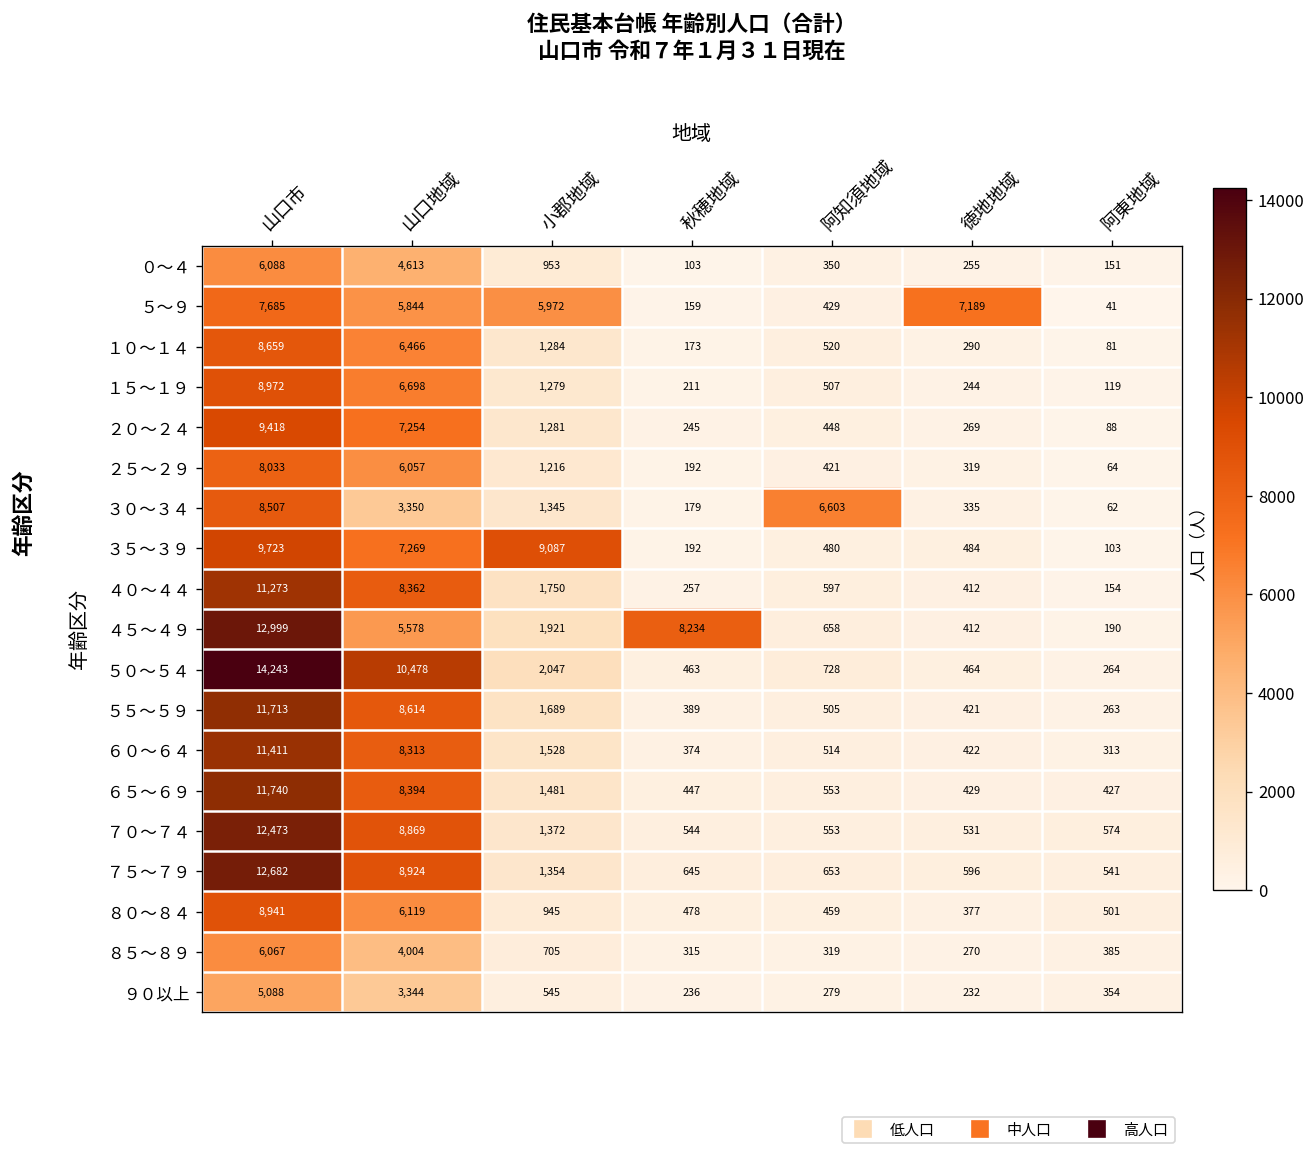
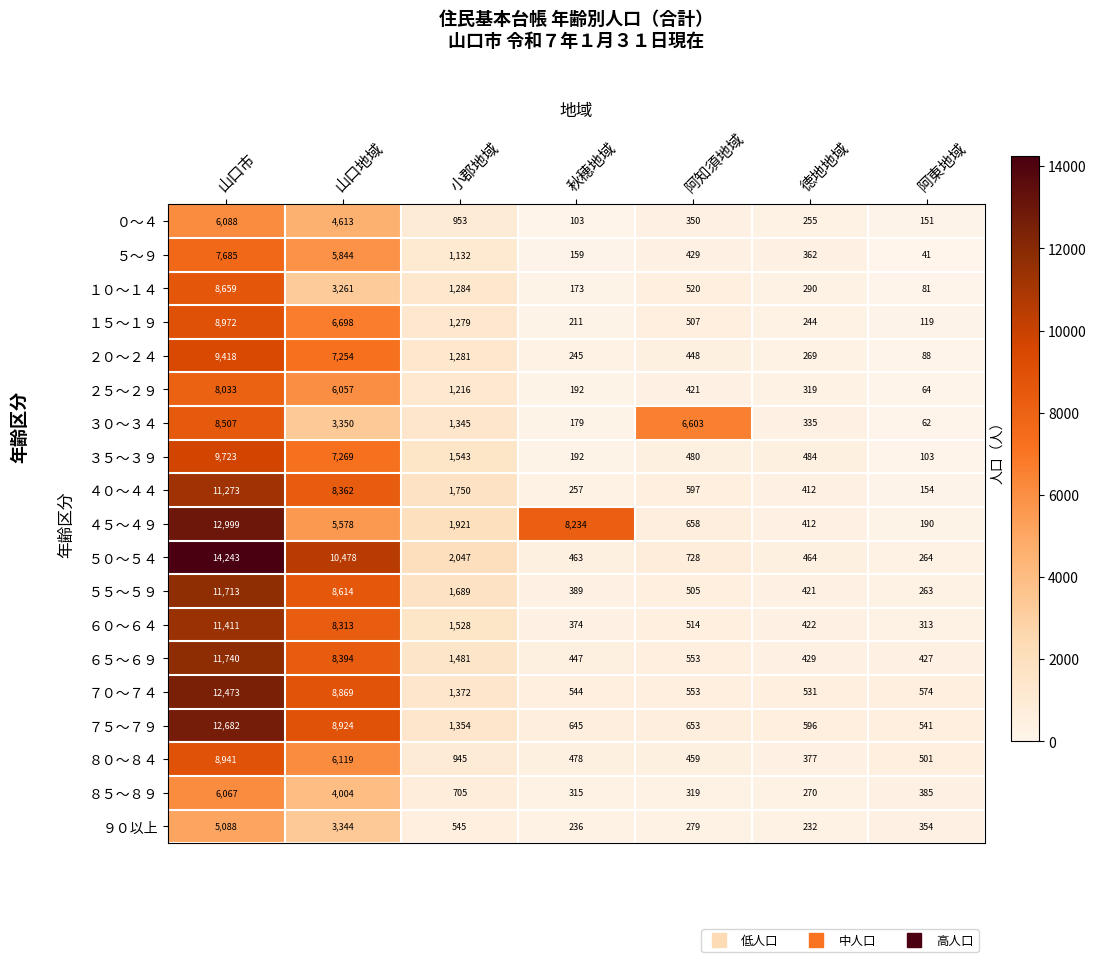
５～９, 小郡地域: 5,972 -> 1,132
５～９, 徳地地域: 7,189 -> 362
１０～１４, 山口地域: 6,466 -> 3,261
３５～３９, 小郡地域: 9,087 -> 1,543
